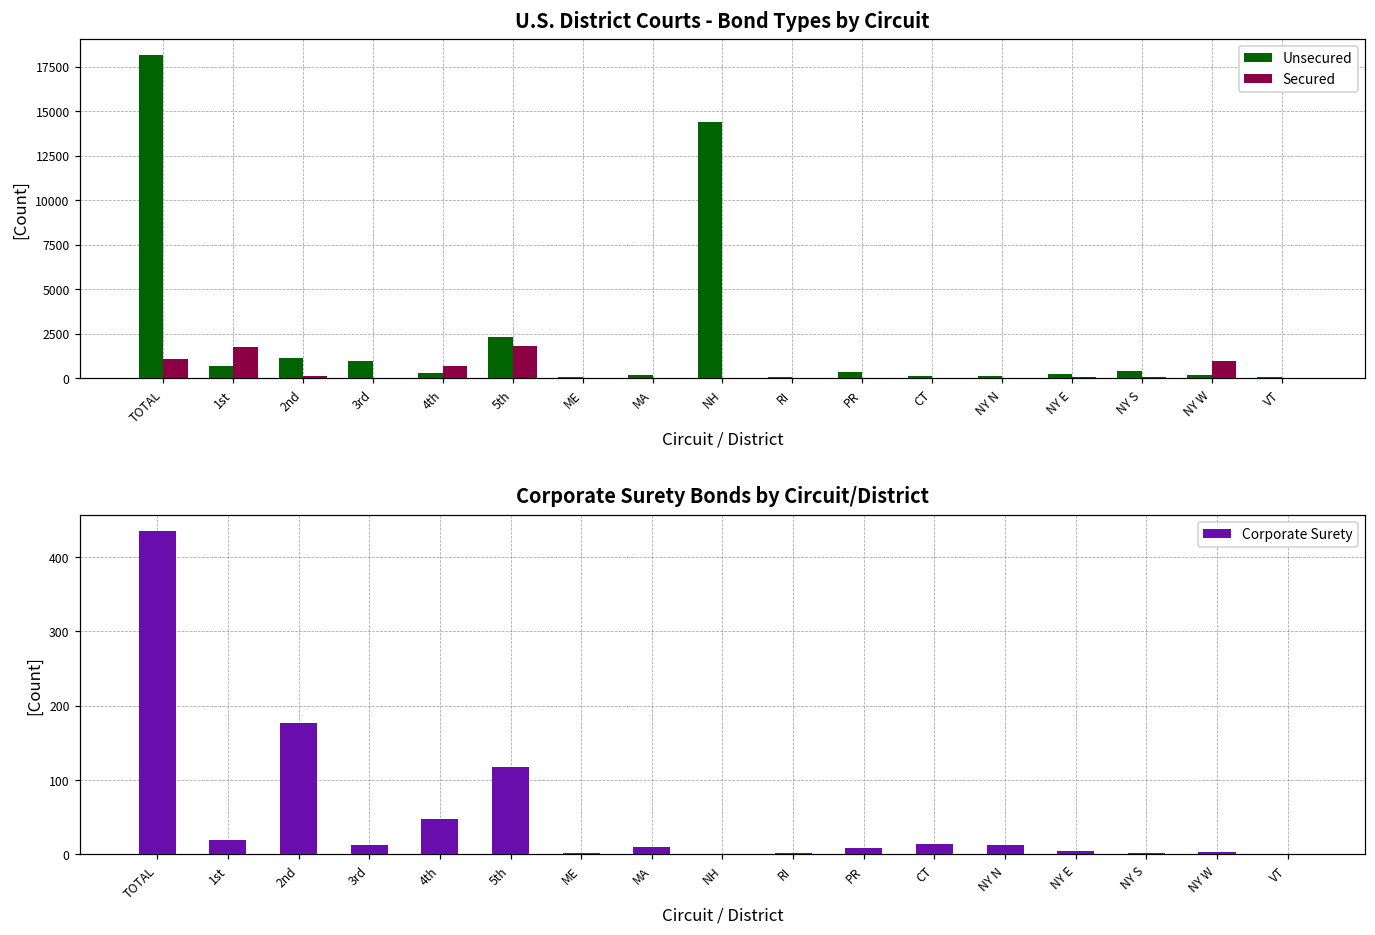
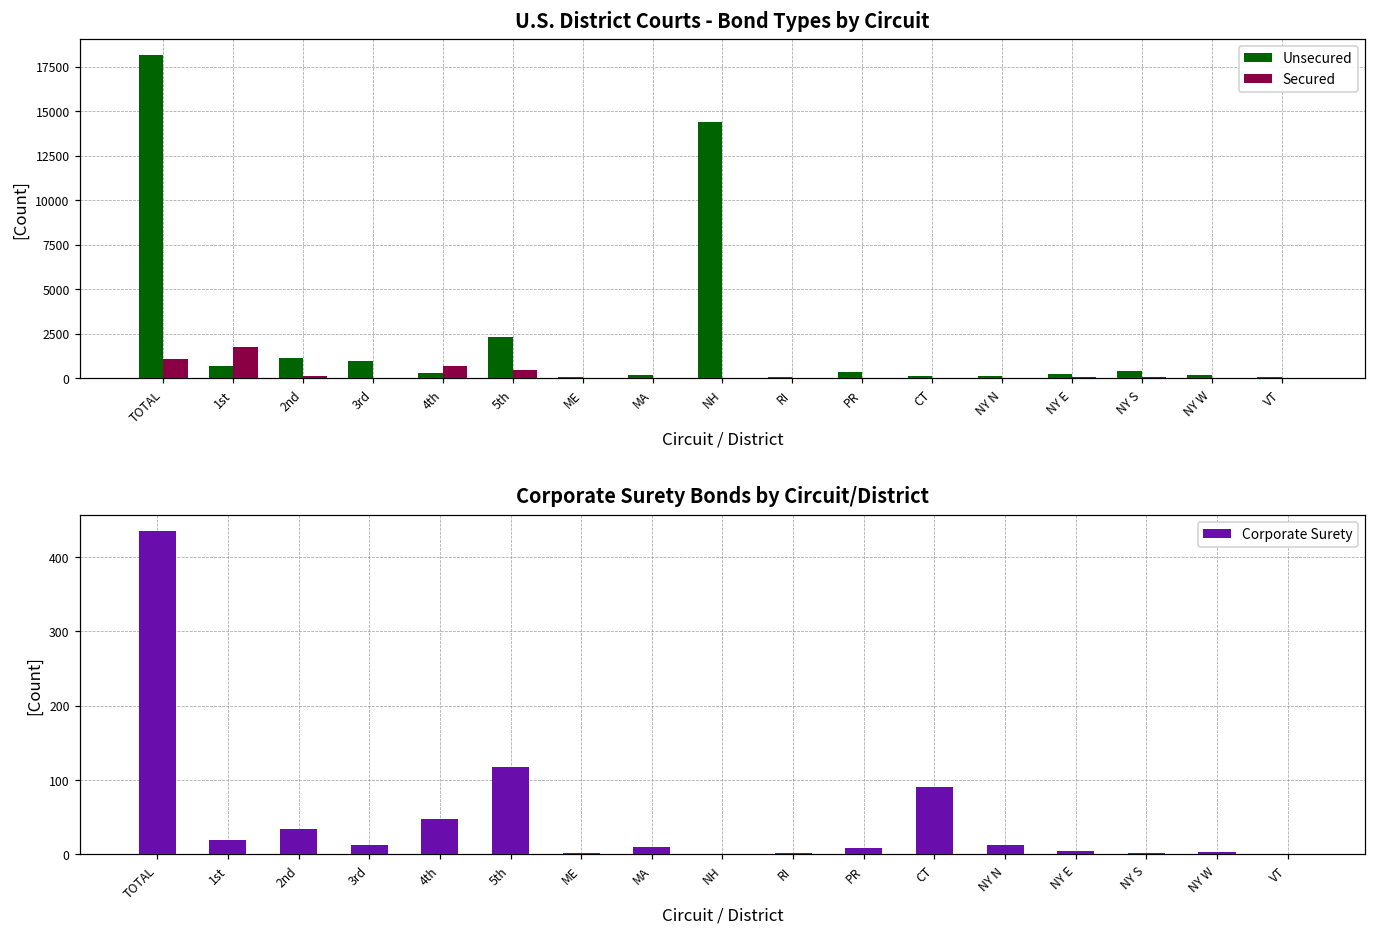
U.S. District Courts - Bond Types by Circuit, Secured, 5th: 1800 -> 500
U.S. District Courts - Bond Types by Circuit, Secured, NY W: 1000 -> 0
Corporate Surety Bonds by Circuit/District, 2nd: 180 -> 30
Corporate Surety Bonds by Circuit/District, CT: 10 -> 90
